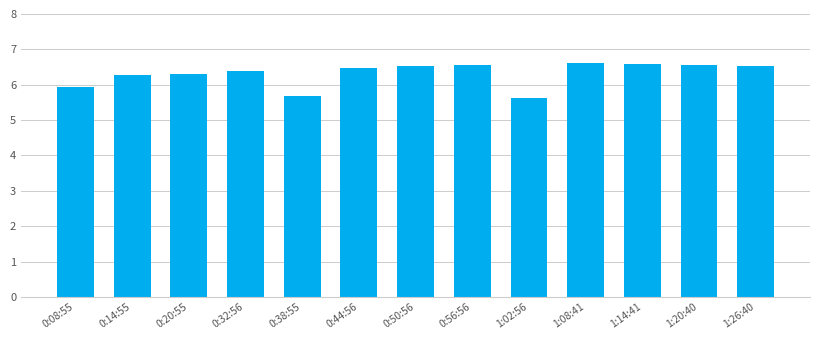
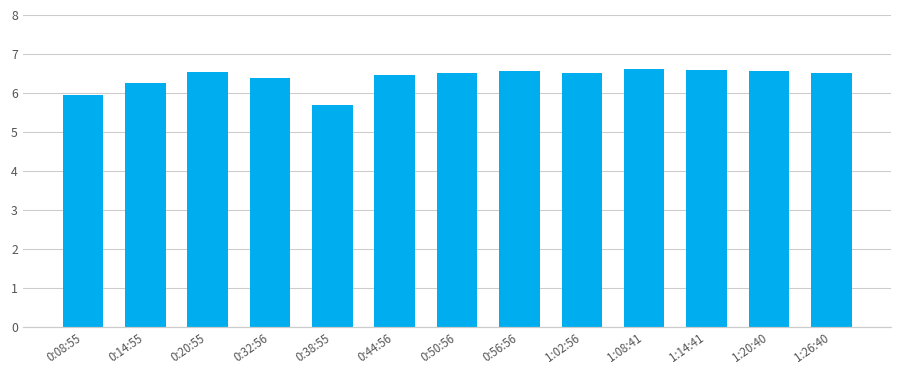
0:20:55: 6.3 -> 6.5
1:02:56: 5.6 -> 6.5
